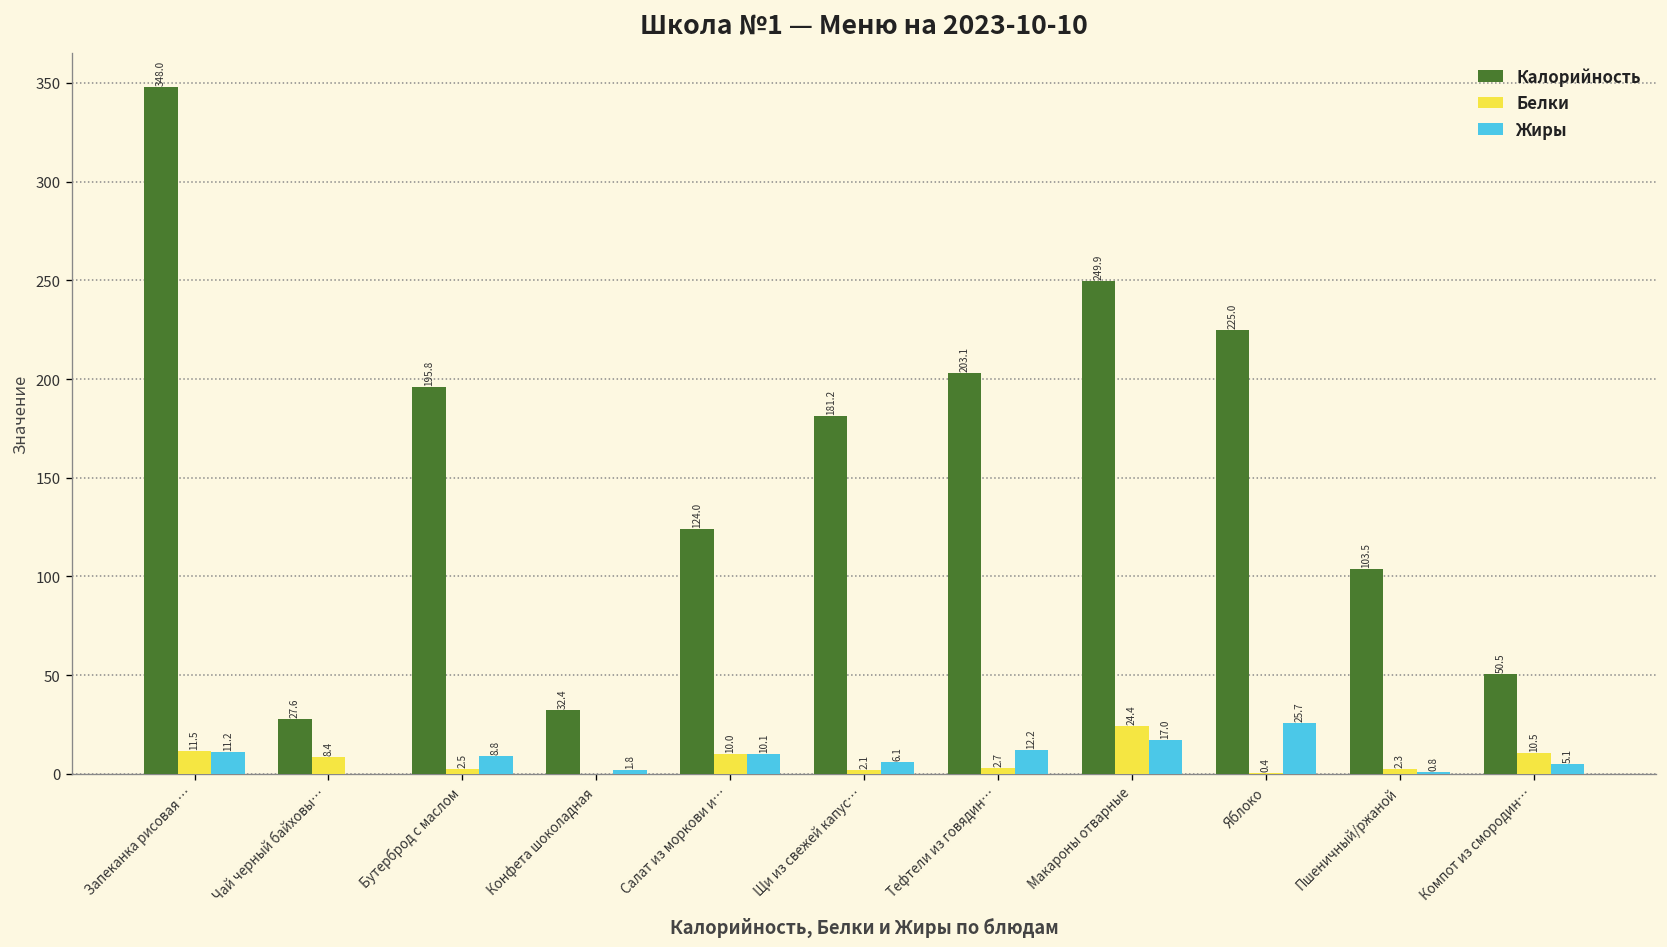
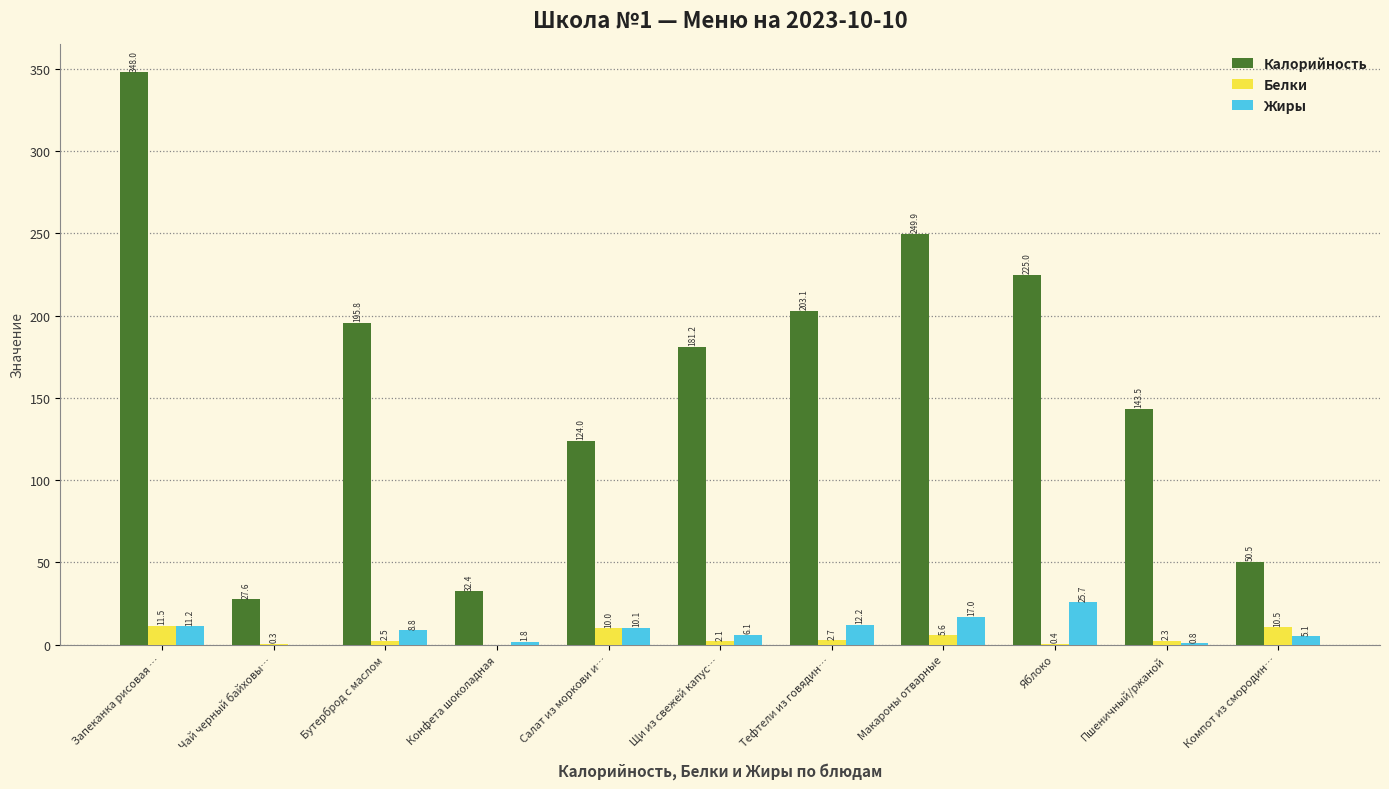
Белки, Чай черный байховы…: 8.4 -> 0.3
Белки, Макароны отварные: 24.4 -> 5.6
Калорийность, Пшеничный/ржаной: 103.5 -> 143.5
